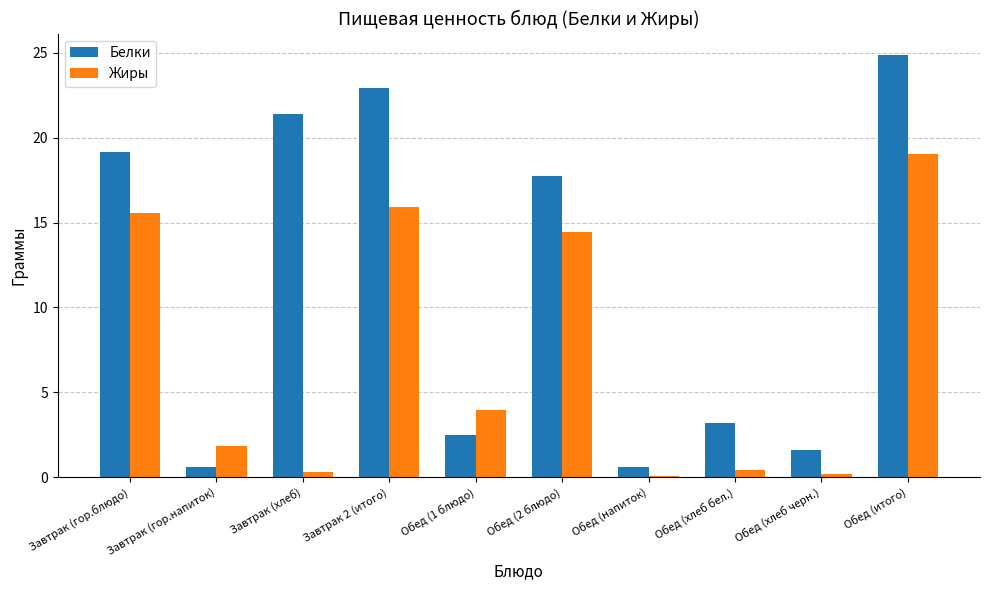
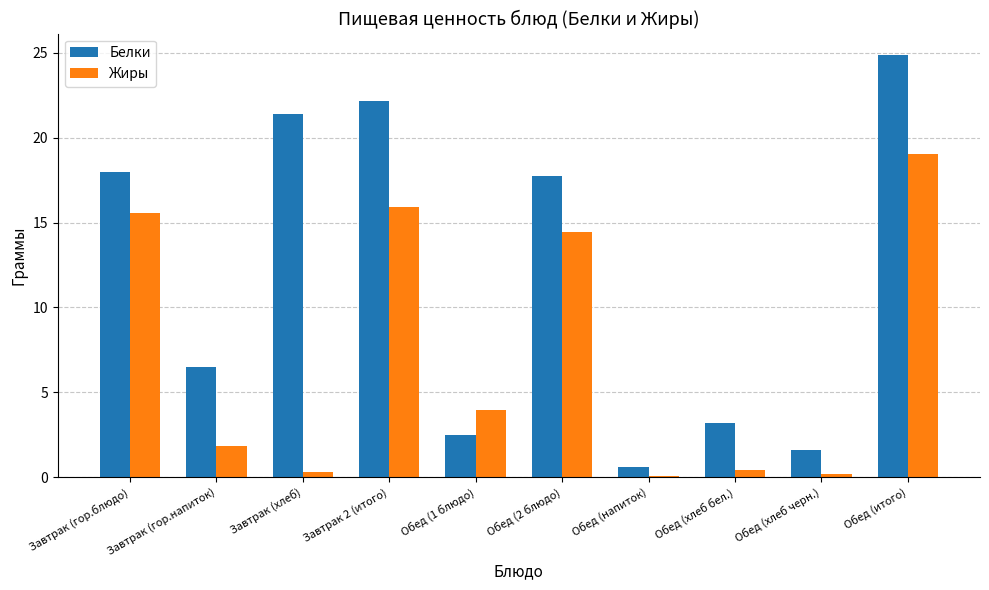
Белки, Завтрак (гор.блюдо): 19.2 -> 18.0
Белки, Завтрак (гор.напиток): 0.6 -> 6.5
Белки, Завтрак 2 (итого): 22.9 -> 22.2
